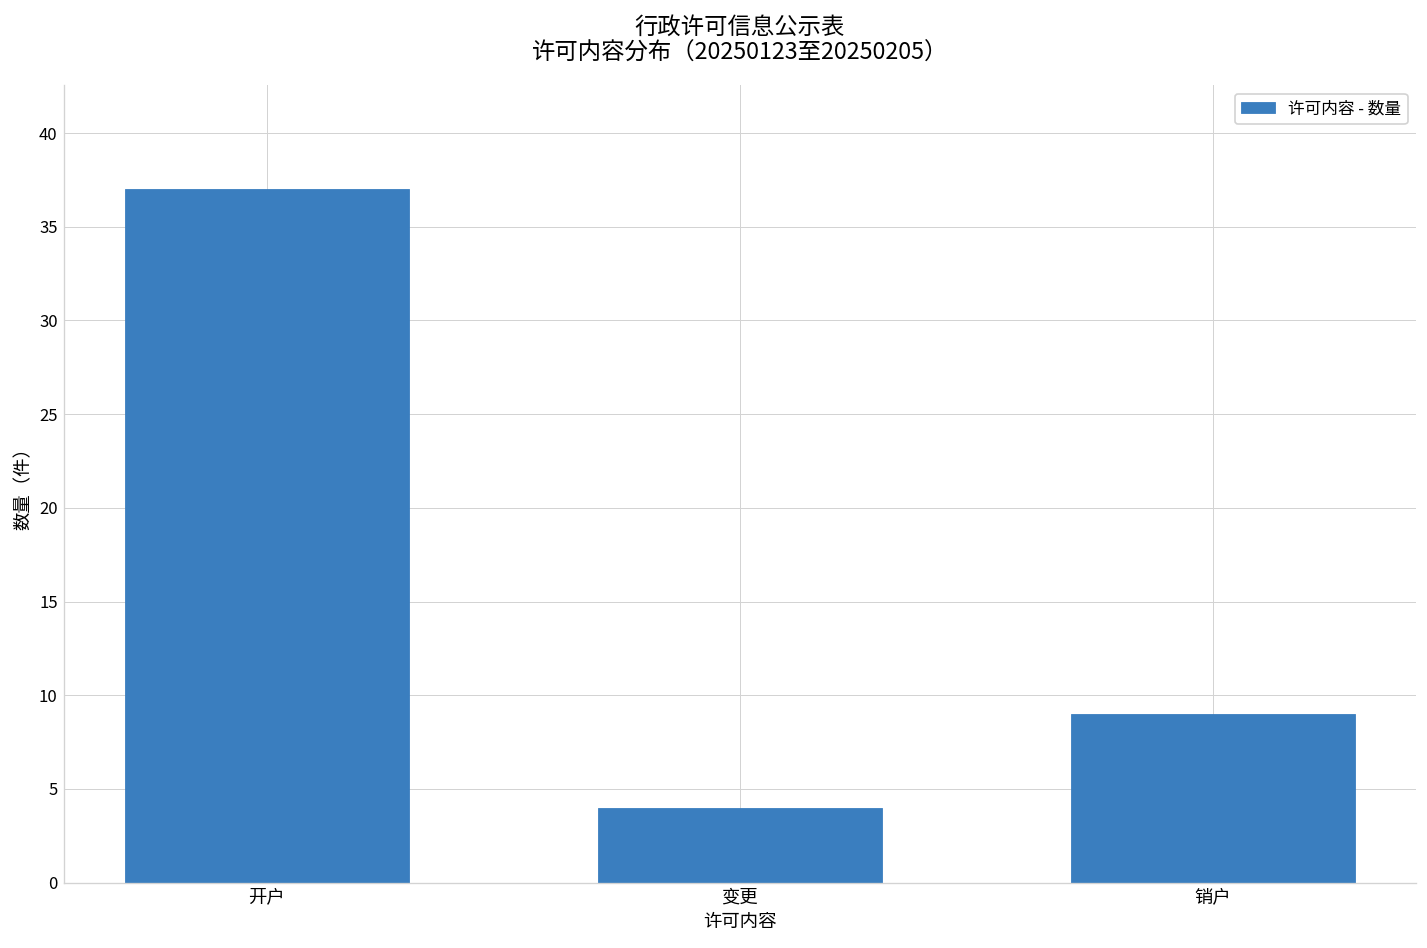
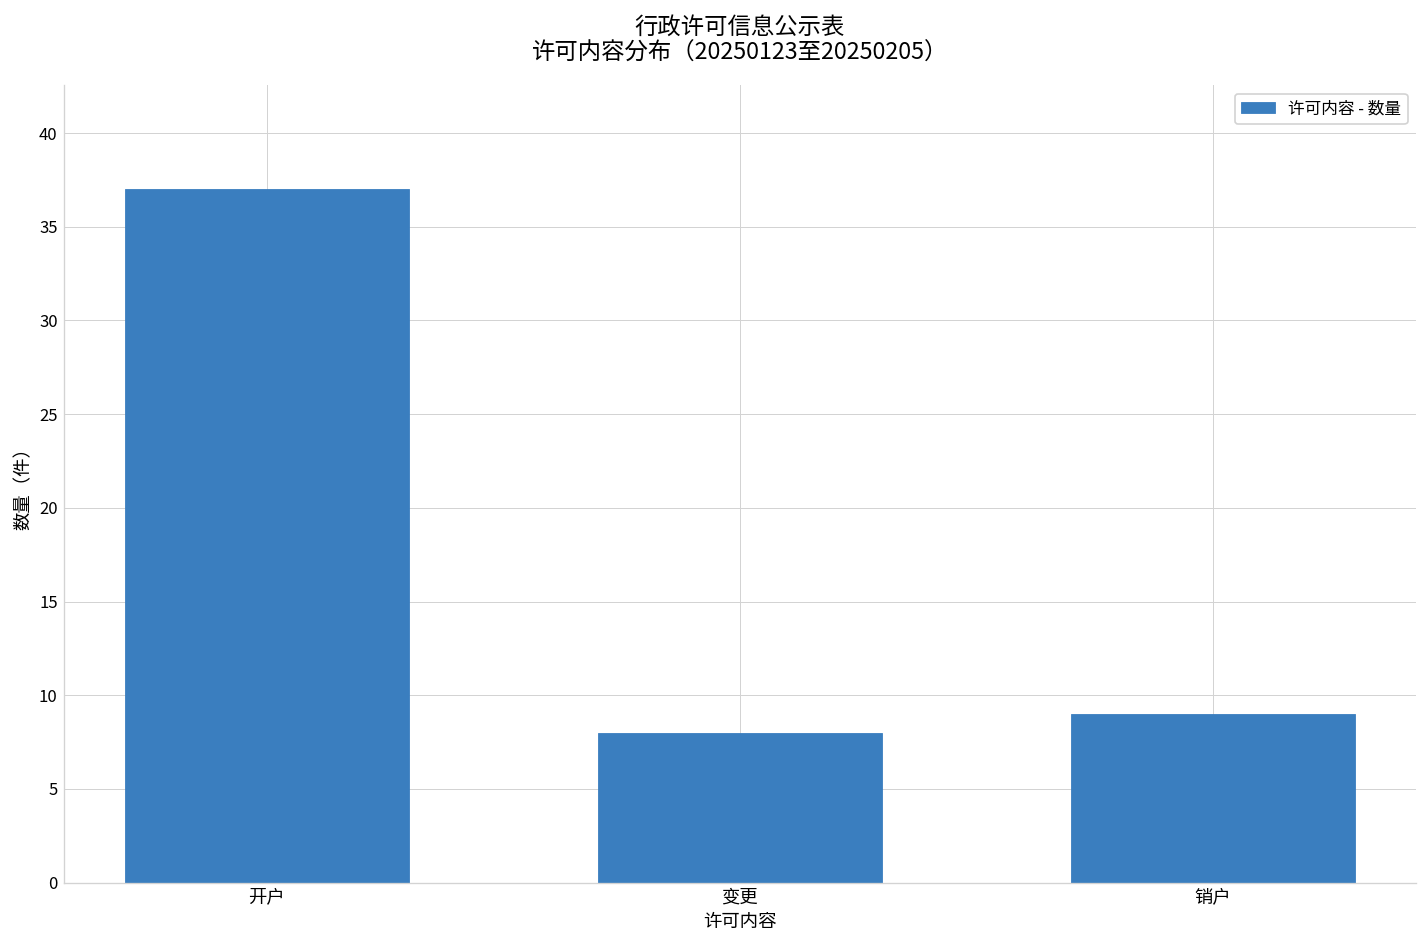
变更: 4 -> 8
